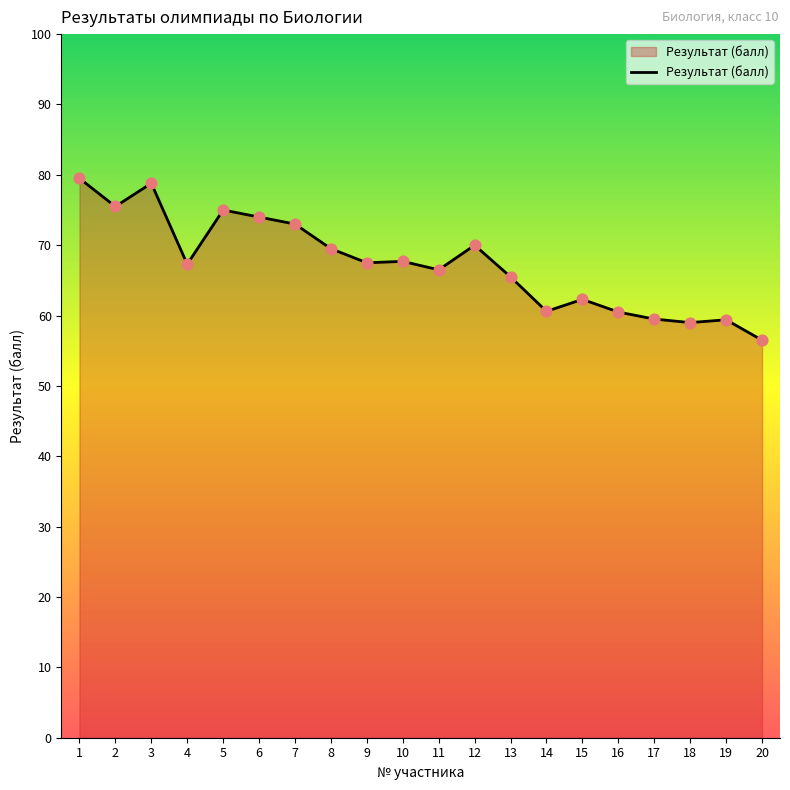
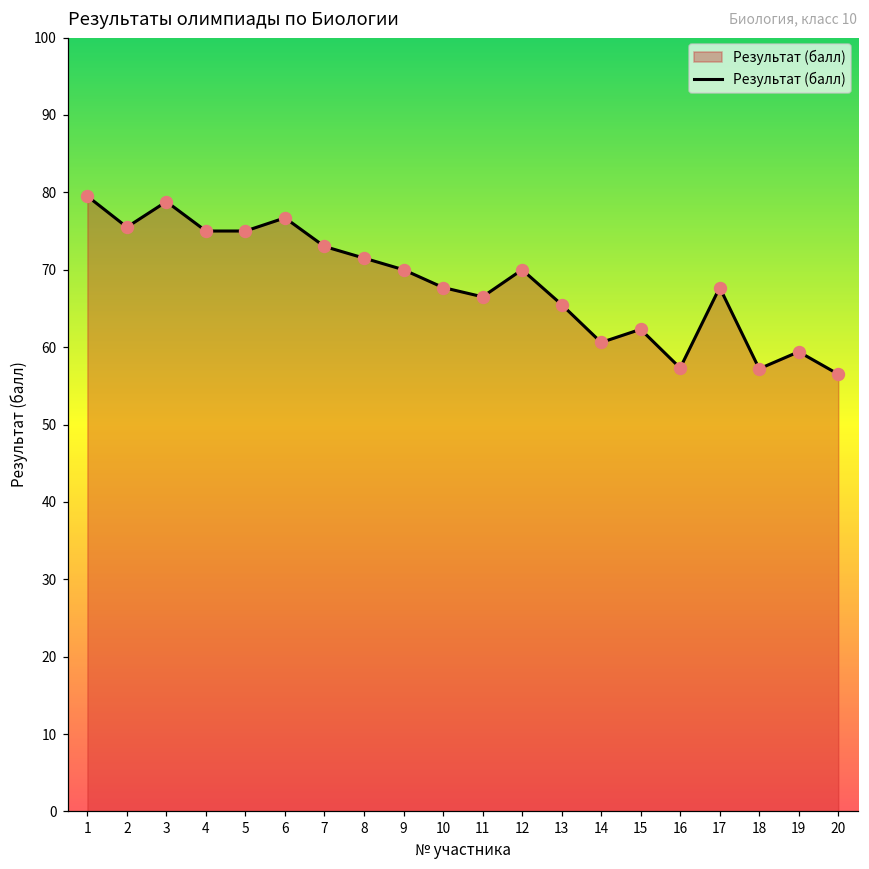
4: 67 -> 75
6: 74 -> 77
8: 70 -> 72
9: 68 -> 70
16: 61 -> 57
17: 60 -> 68
18: 59 -> 57
